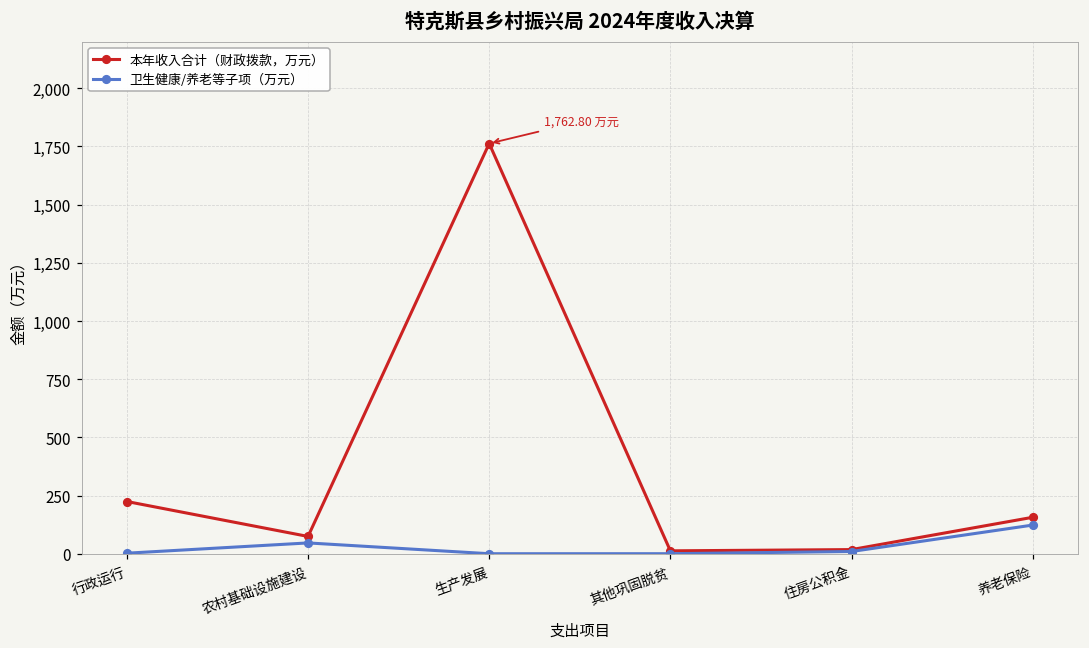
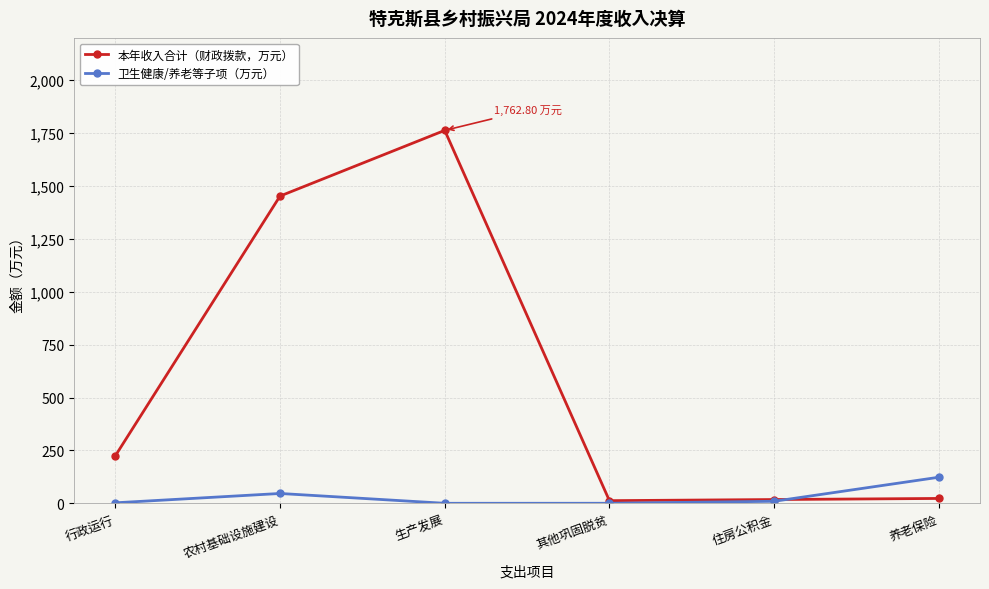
本年收入合计（财政拨款，万元）, 农村基础设施建设: 70 -> 1,450
本年收入合计（财政拨款，万元）, 养老保险: 160 -> 20
